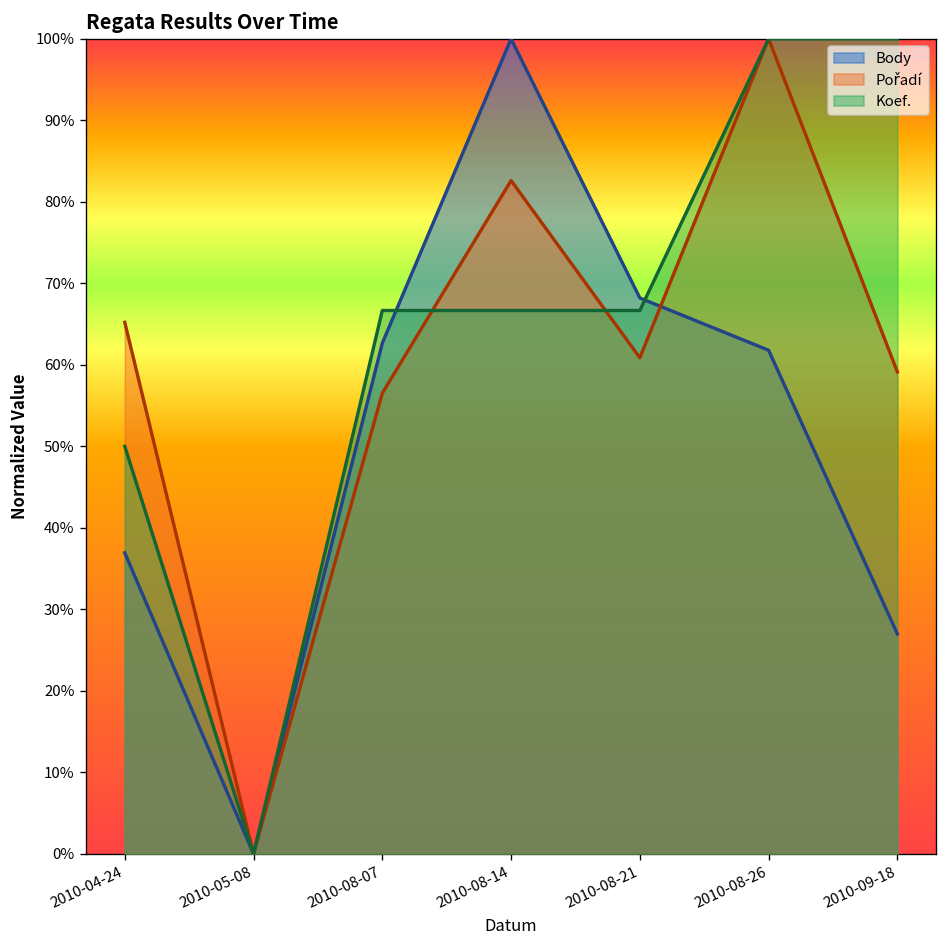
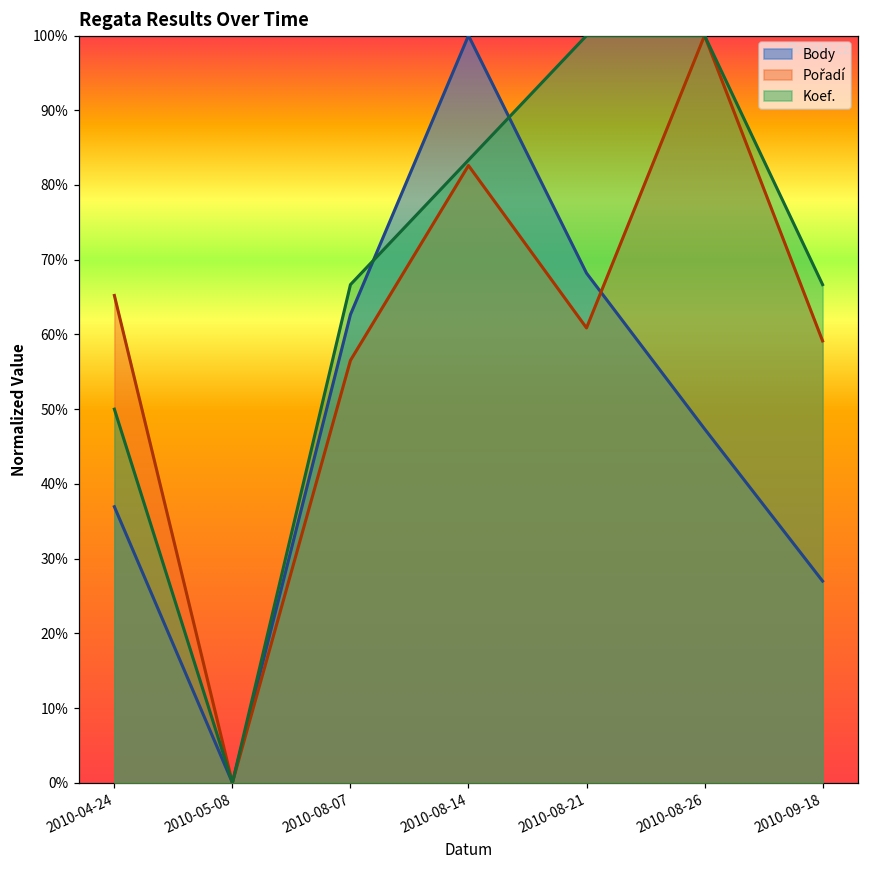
Koef., 2010-08-14: 67% -> 83%
Koef., 2010-08-21: 67% -> 100%
Body, 2010-08-26: 62% -> 47%
Koef., 2010-09-18: 100% -> 67%
